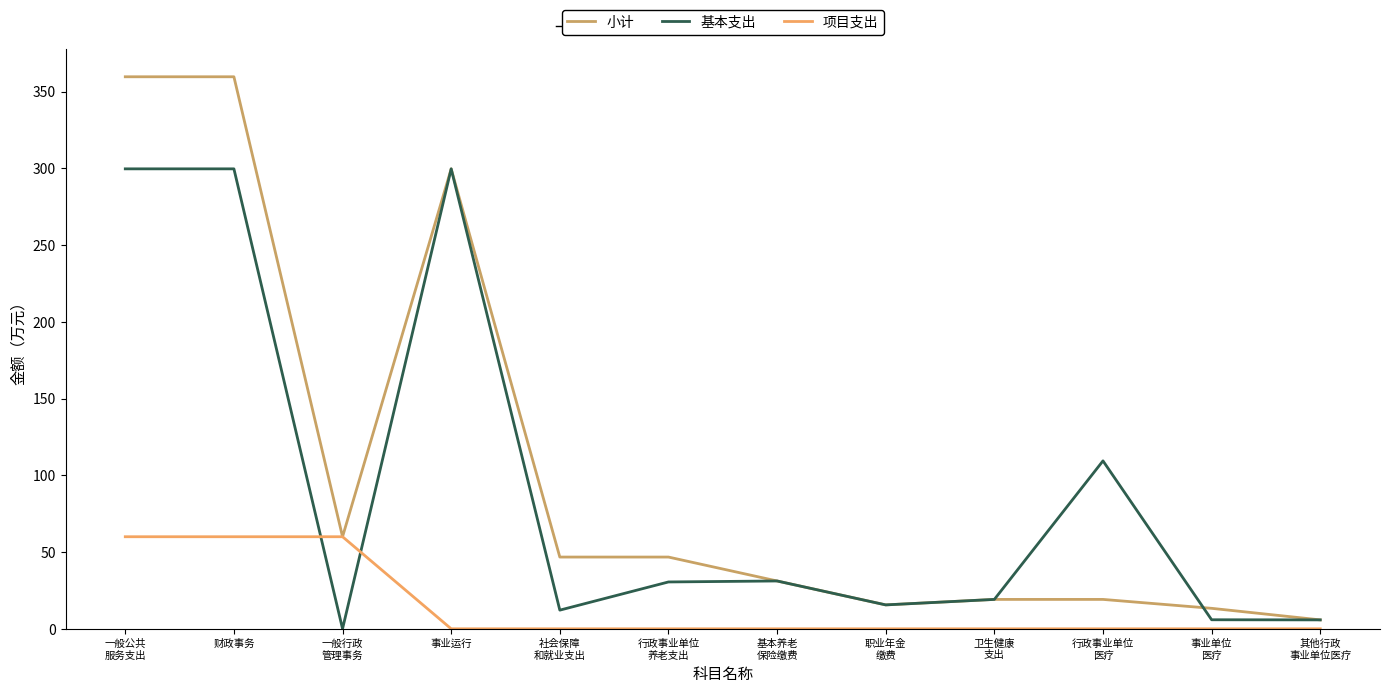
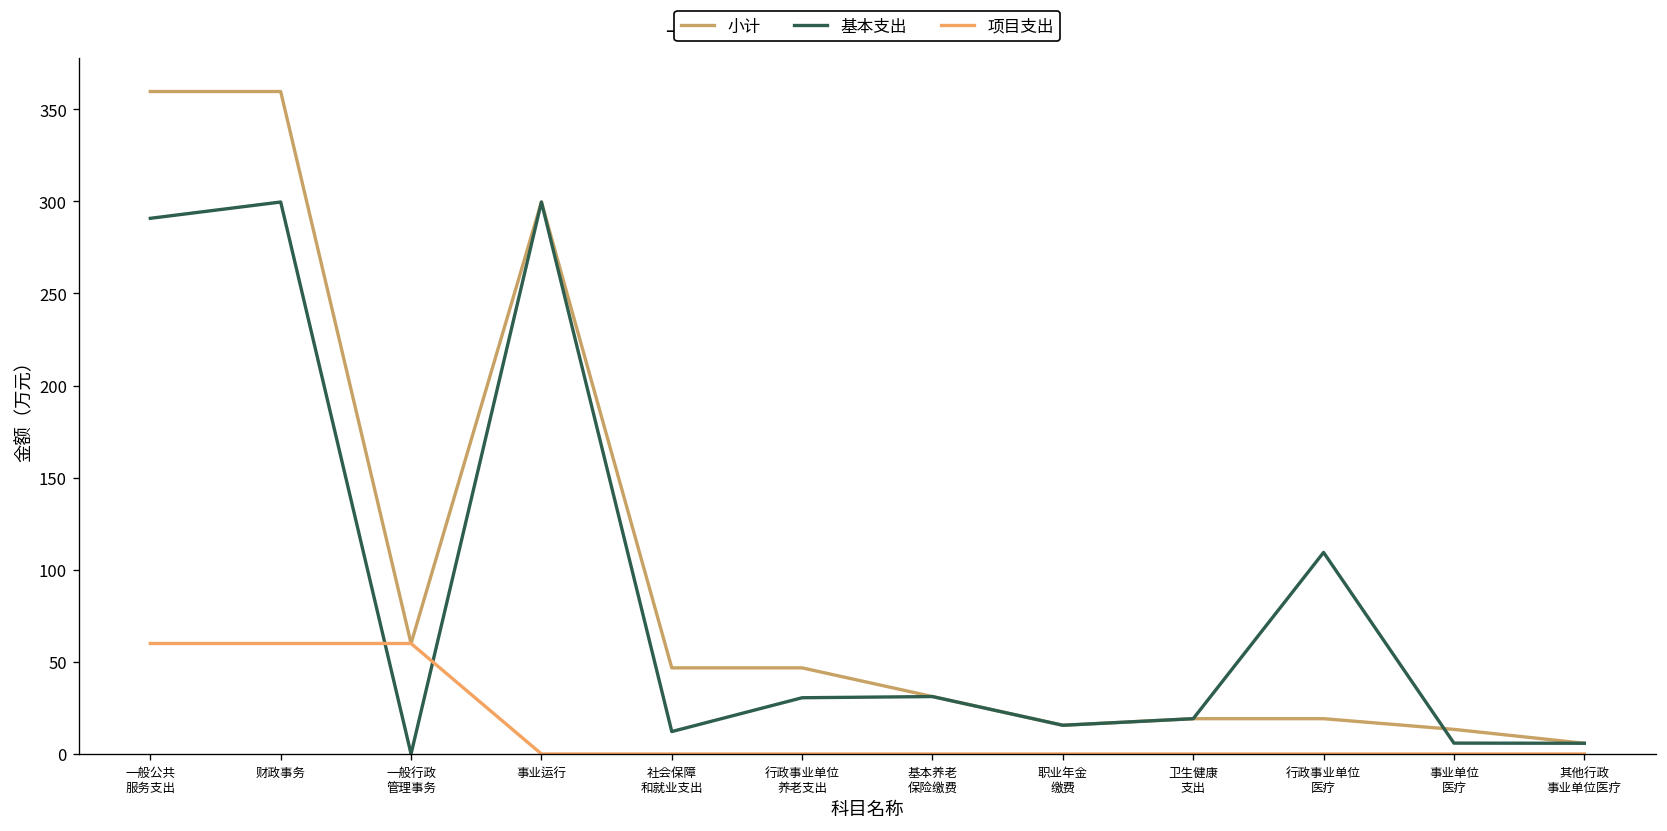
基本支出, 一般公共 服务支出: 300 -> 291
